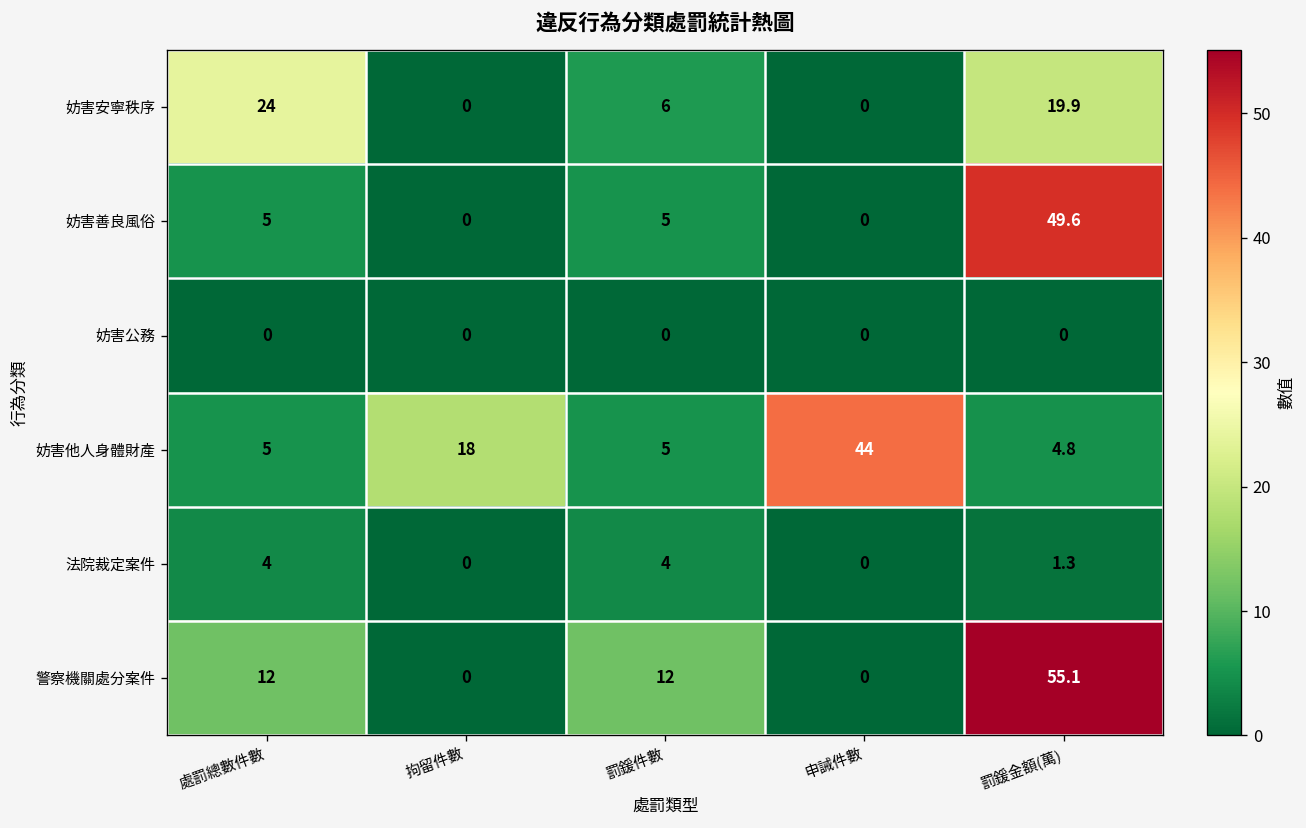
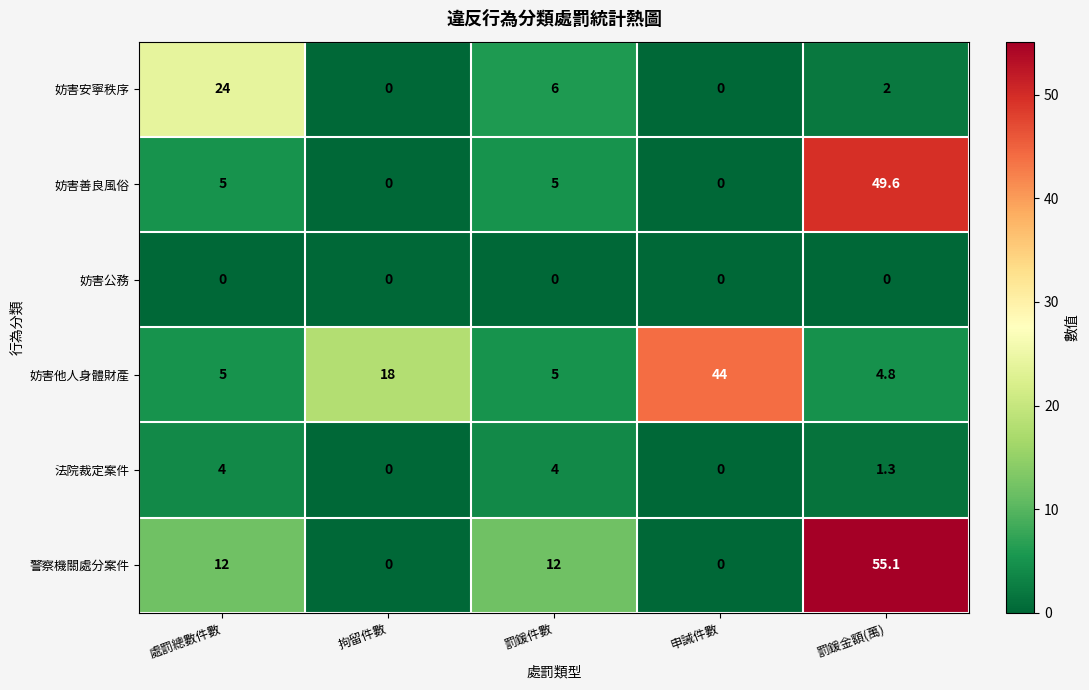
妨害安寧秩序, 罰鍰金額(萬): 19.9 -> 2
